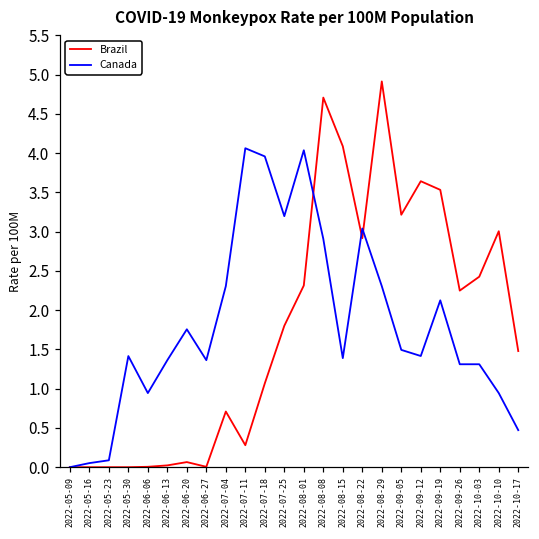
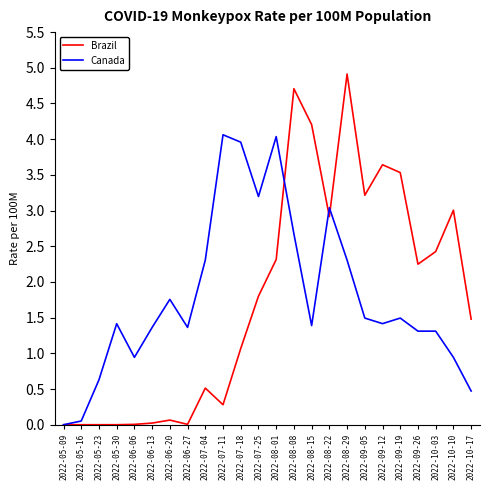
Canada, 2022-05-23: 0.1 -> 0.6
Brazil, 2022-07-04: 0.7 -> 0.5
Canada, 2022-08-08: 2.9 -> 2.7
Brazil, 2022-08-15: 4.1 -> 4.2
Canada, 2022-09-19: 2.1 -> 1.5
